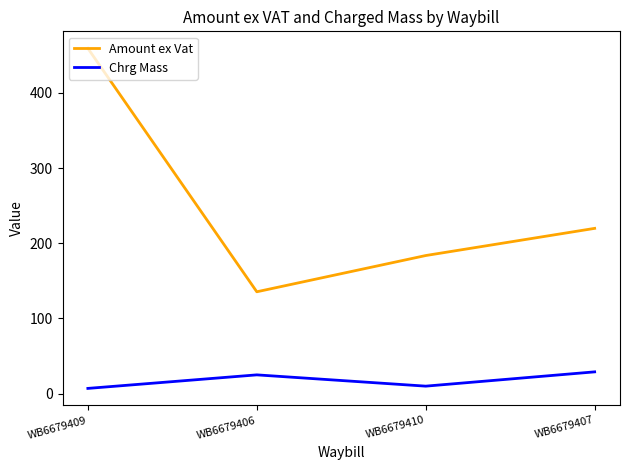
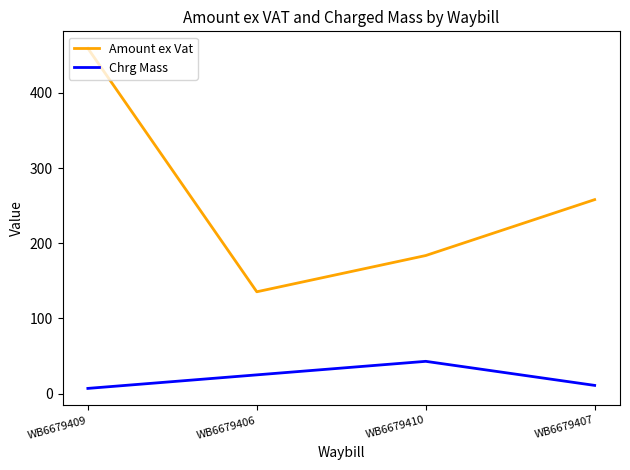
Chrg Mass, WB6679410: 10 -> 40
Amount ex Vat, WB6679407: 220 -> 260
Chrg Mass, WB6679407: 30 -> 10
